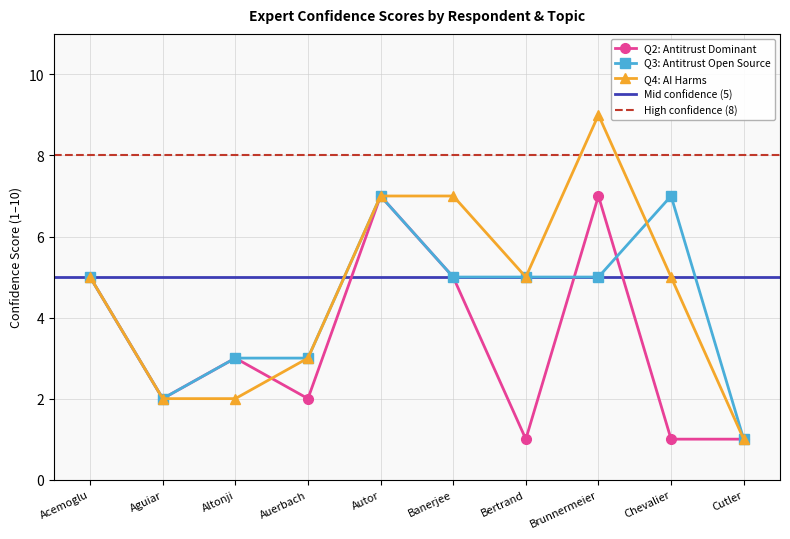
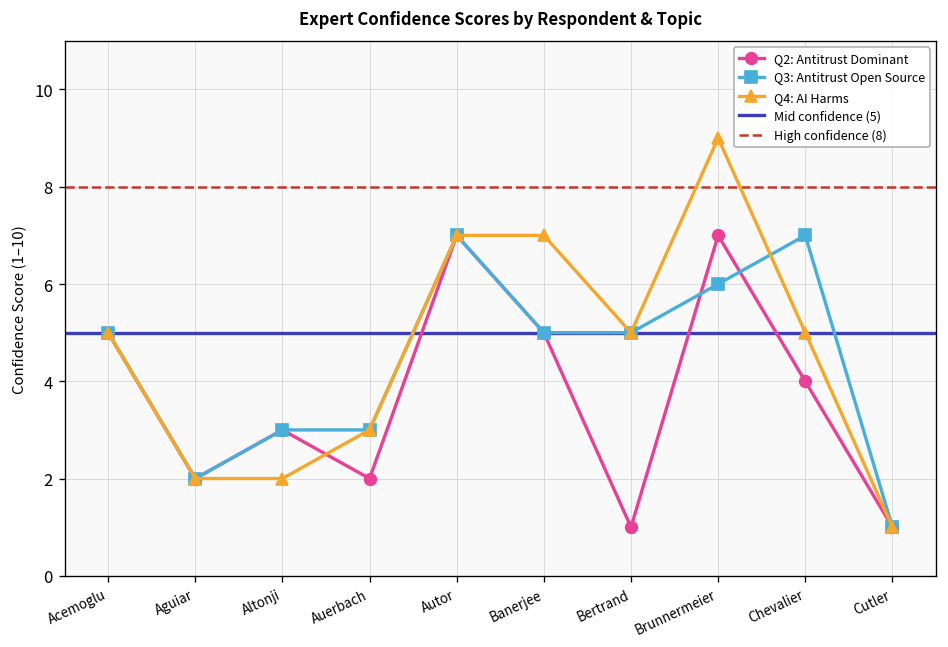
Q3: Antitrust Open Source, Brunnermeier: 5 -> 6
Q2: Antitrust Dominant, Chevalier: 1 -> 4
